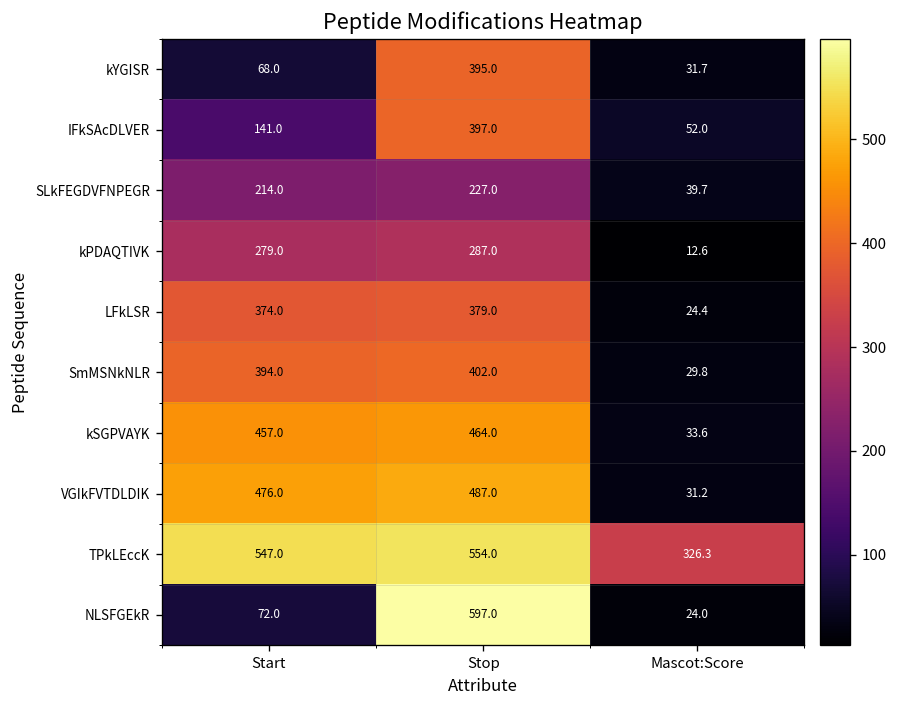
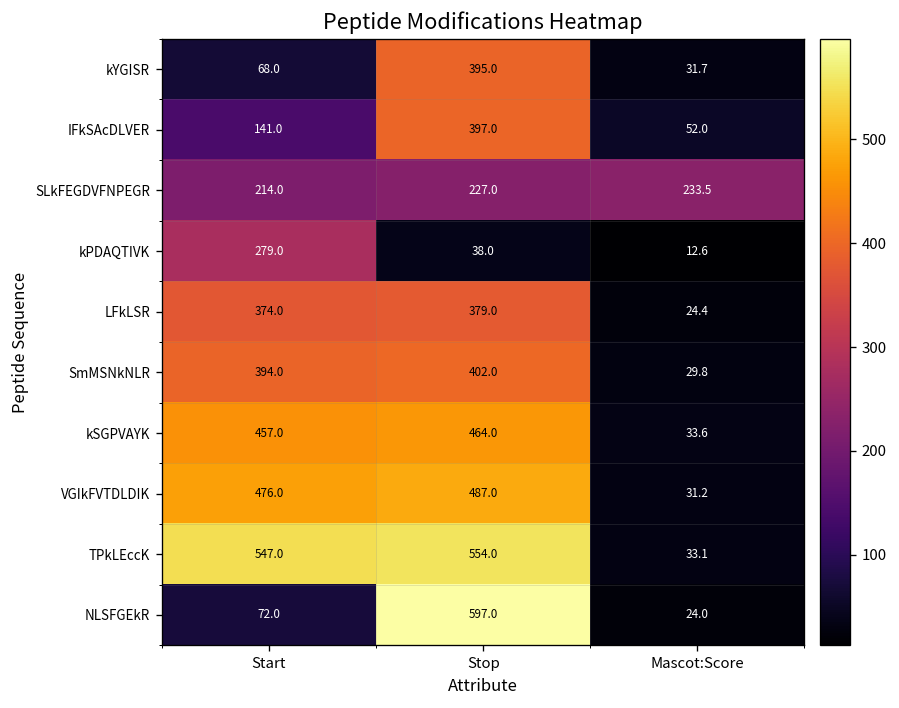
SLkFEGDVFNPEGR, Mascot:Score: 39.7 -> 233.5
kPDAQTIVK, Stop: 287.0 -> 38.0
TPkLEccK, Mascot:Score: 326.3 -> 33.1
